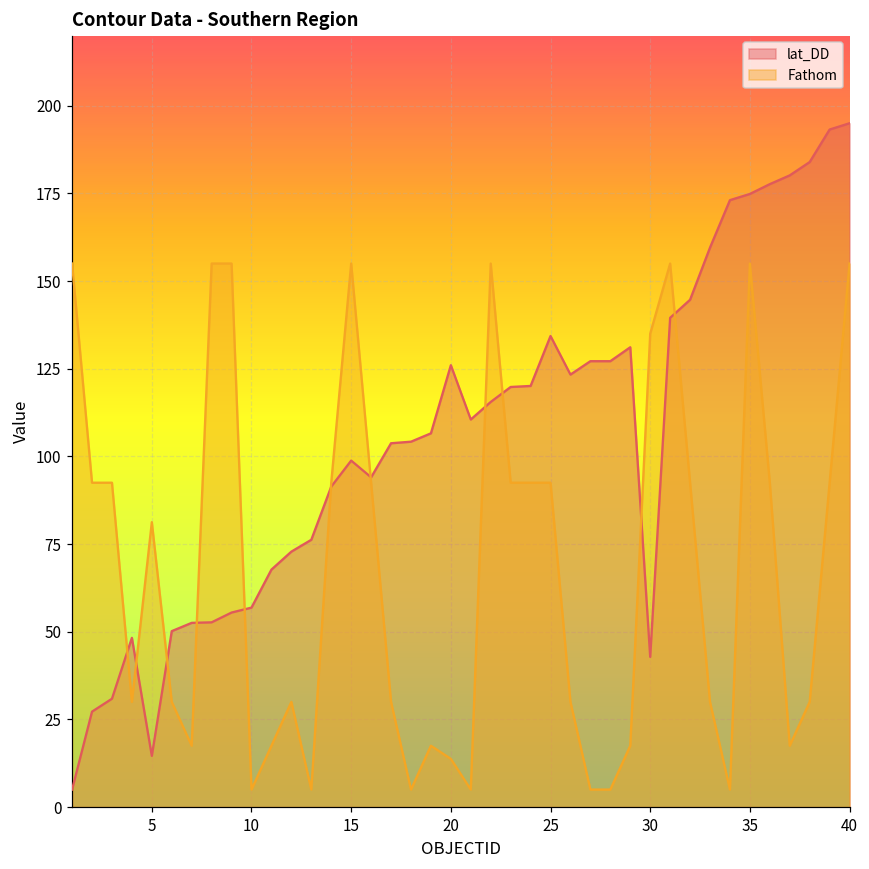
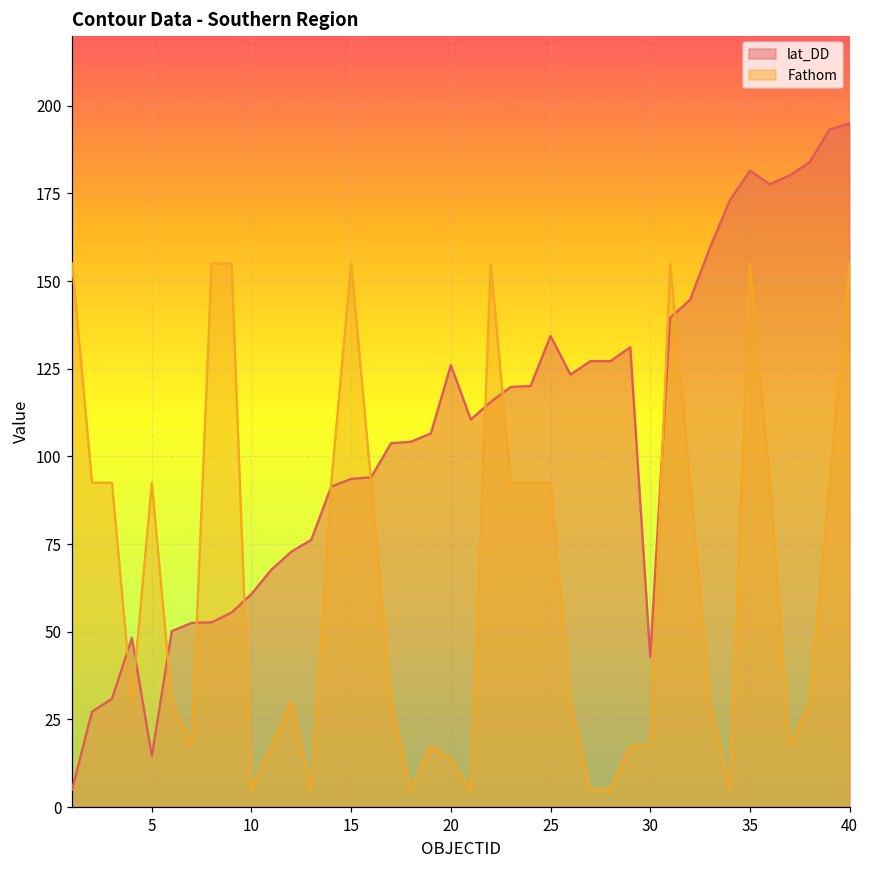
Fathom, 5: 81 -> 93
lat_DD, 10: 57 -> 61
lat_DD, 15: 99 -> 94
Fathom, 30: 135 -> 18
lat_DD, 35: 175 -> 181
